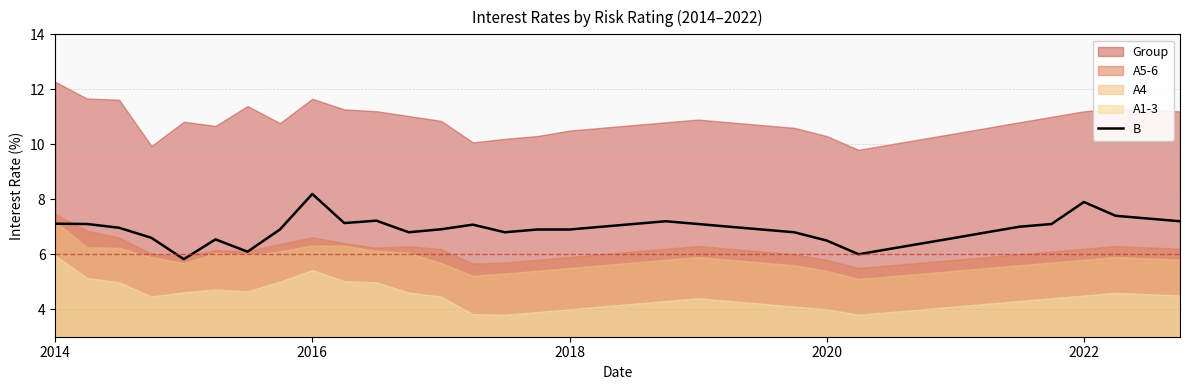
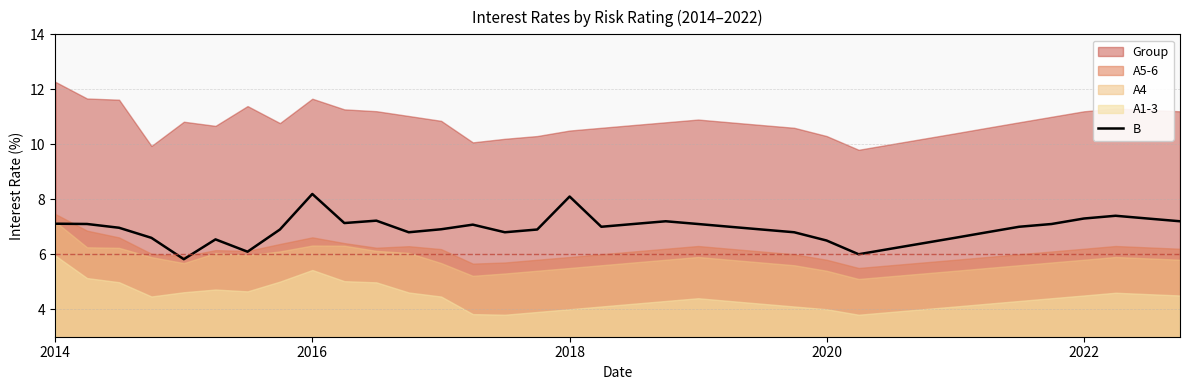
B, 2018: 6.9 -> 8.1
B, 2022: 7.9 -> 7.3
